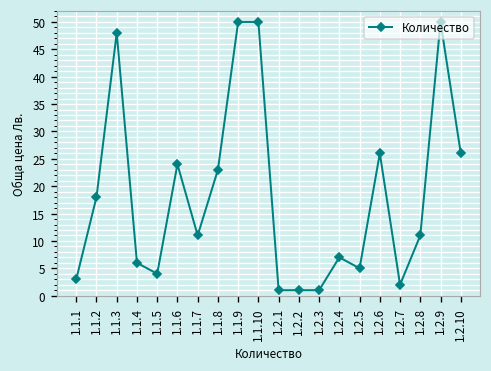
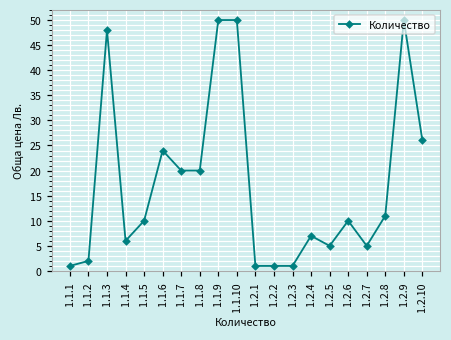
1.1.1: 3 -> 1
1.1.2: 18 -> 2
1.1.5: 4 -> 10
1.1.7: 11 -> 20
1.1.8: 23 -> 20
1.2.6: 26 -> 10
1.2.7: 2 -> 5
